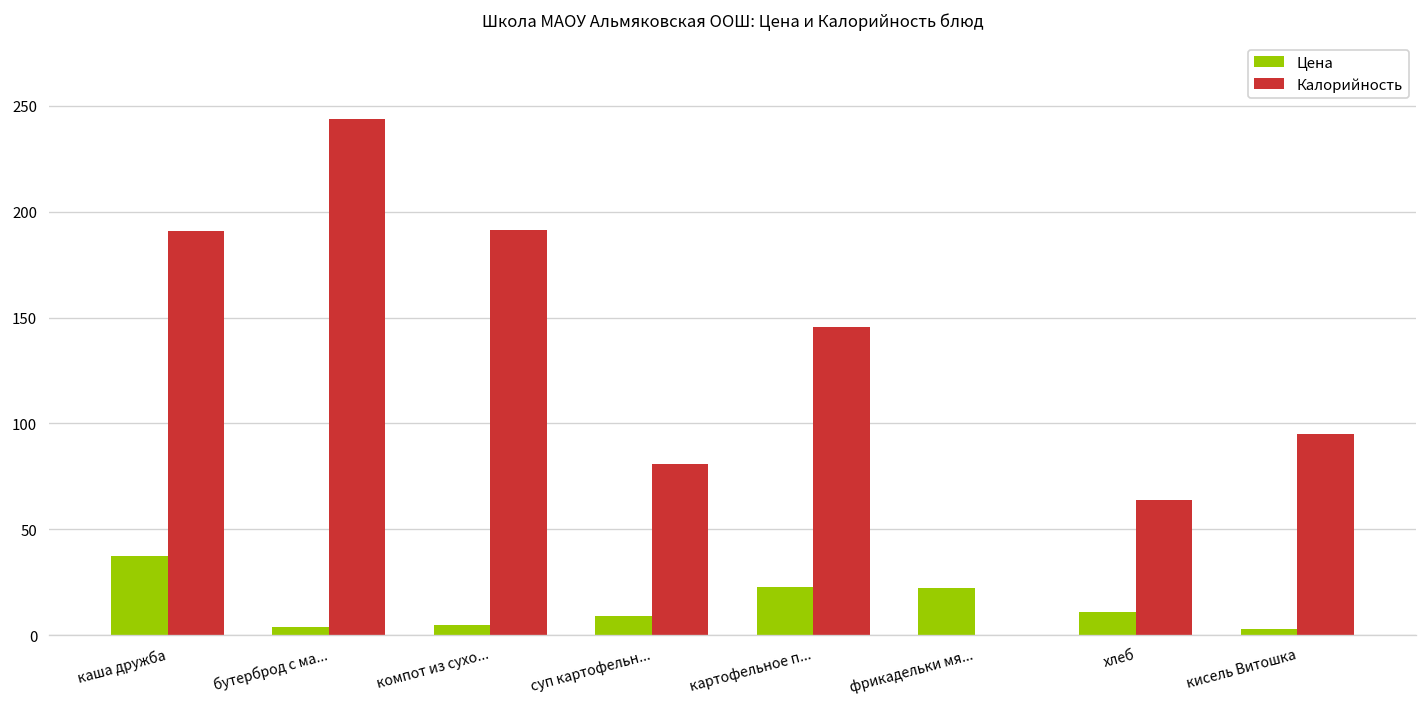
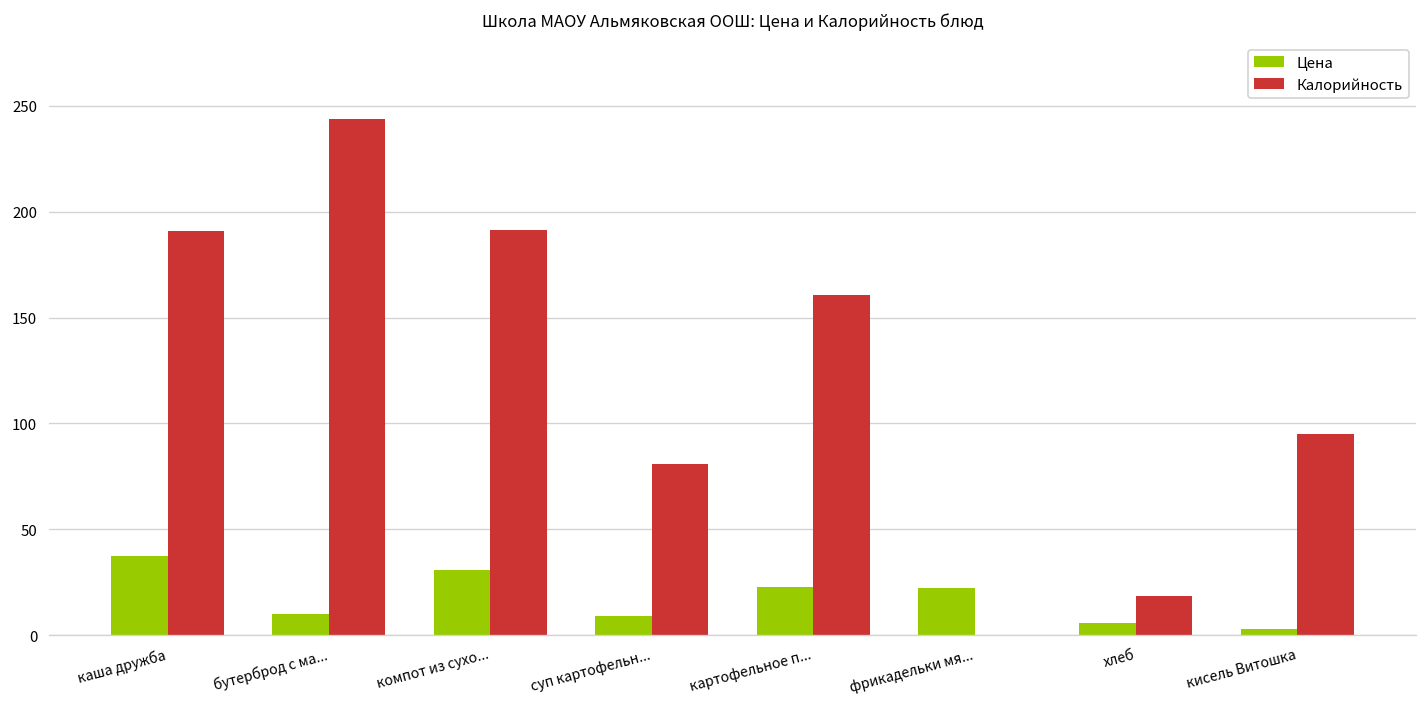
Цена, бутерброд с ма...: 4 -> 10
Цена, компот из сухо...: 5 -> 31
Калорийность, картофельное п...: 146 -> 161
Цена, хлеб: 11 -> 6
Калорийность, хлеб: 64 -> 19
